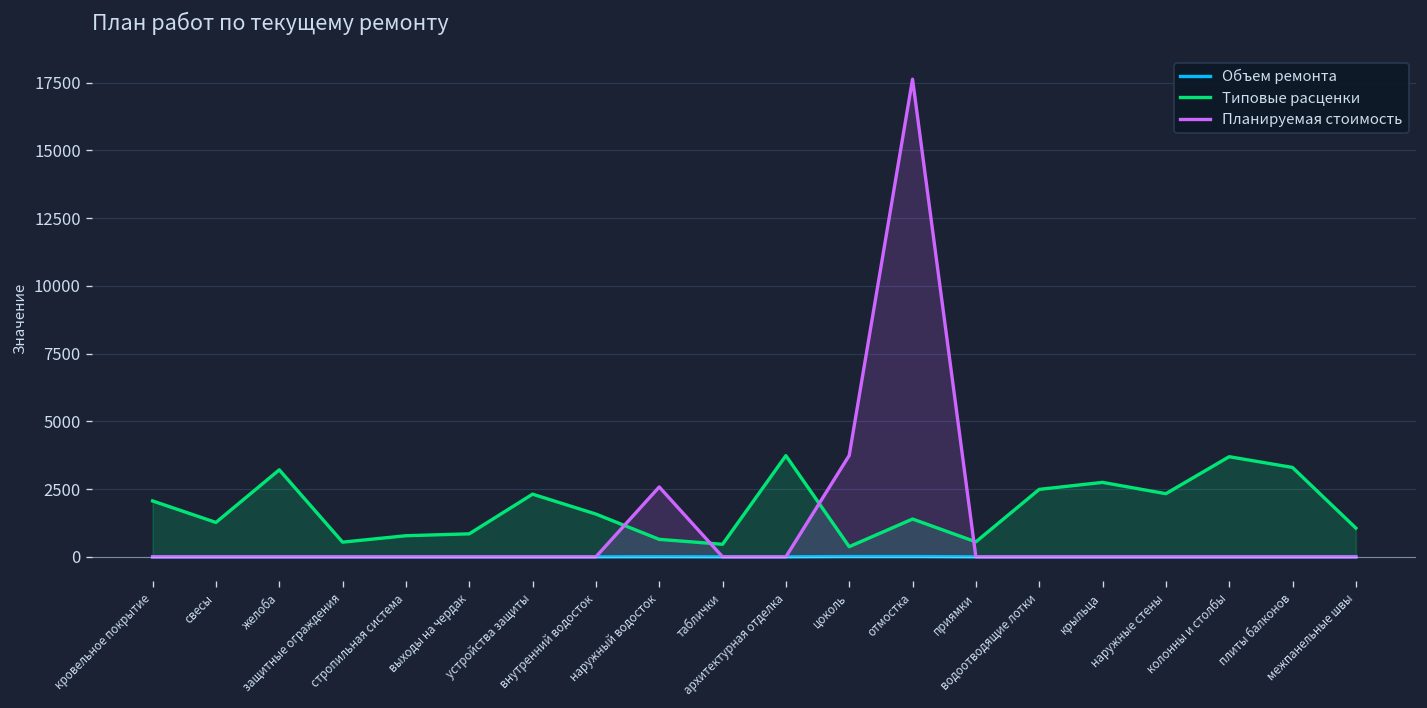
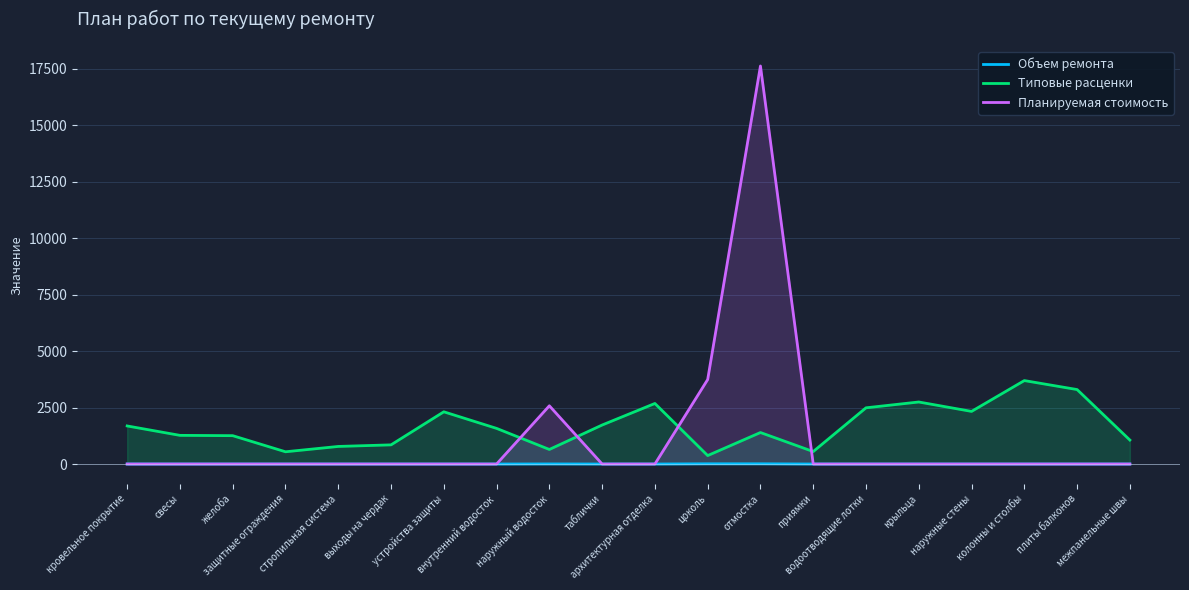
Типовые расценки, кровельное покрытие: 2100 -> 1700
Типовые расценки, желоба: 3200 -> 1300
Типовые расценки, таблички: 500 -> 1700
Типовые расценки, архитектурная отделка: 3700 -> 2700
